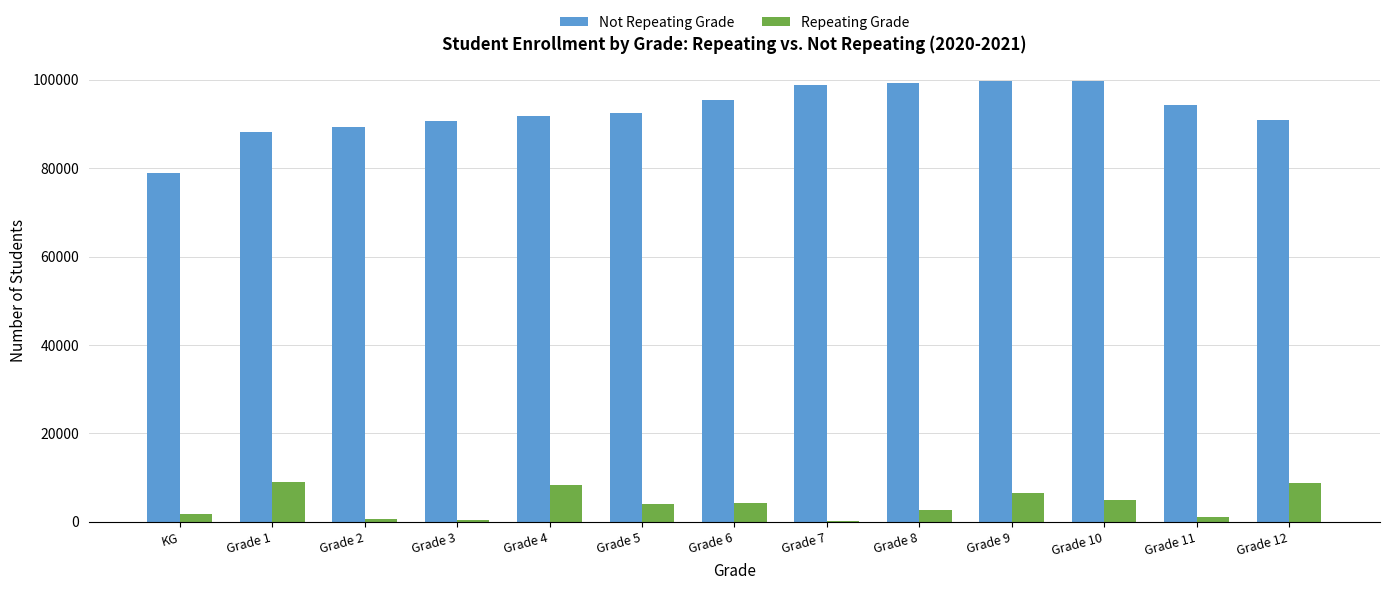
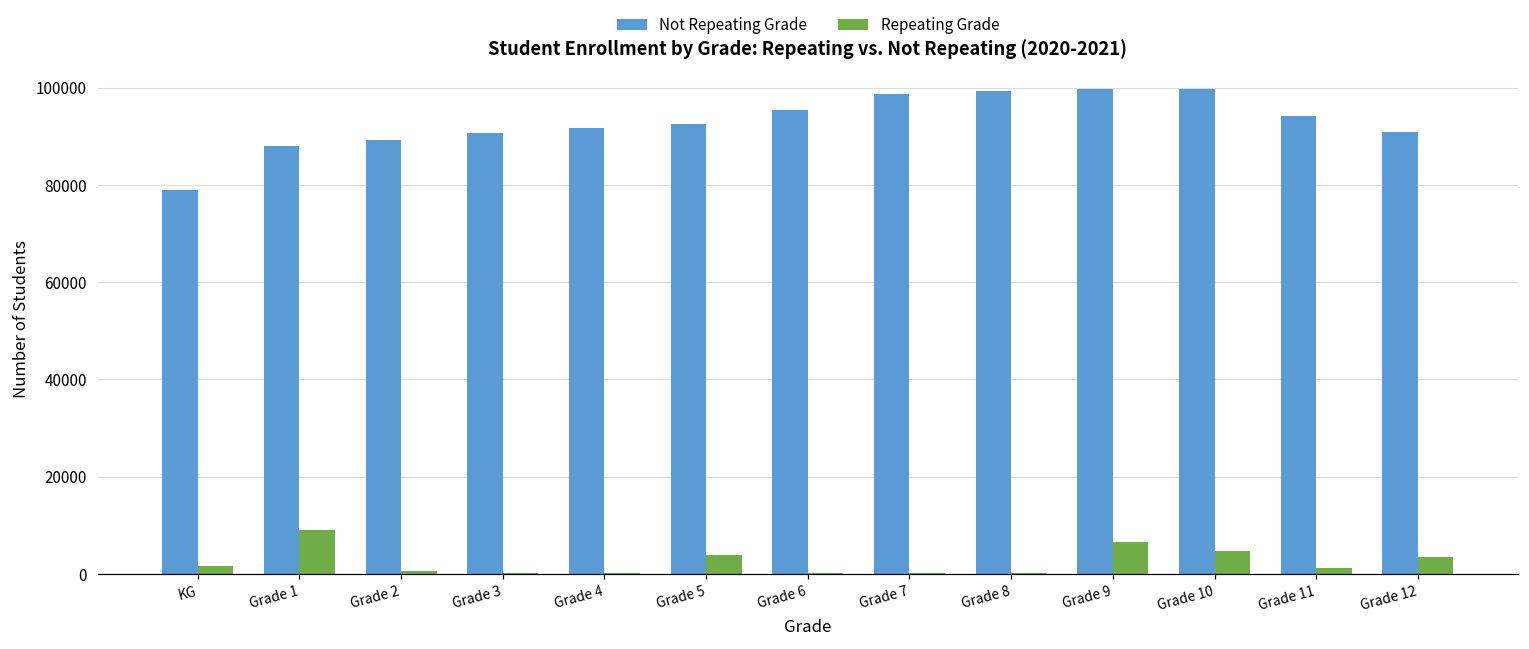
Repeating Grade, Grade 4: 8000 -> 0
Repeating Grade, Grade 6: 4000 -> 0
Repeating Grade, Grade 8: 3000 -> 0
Repeating Grade, Grade 12: 9000 -> 3000
